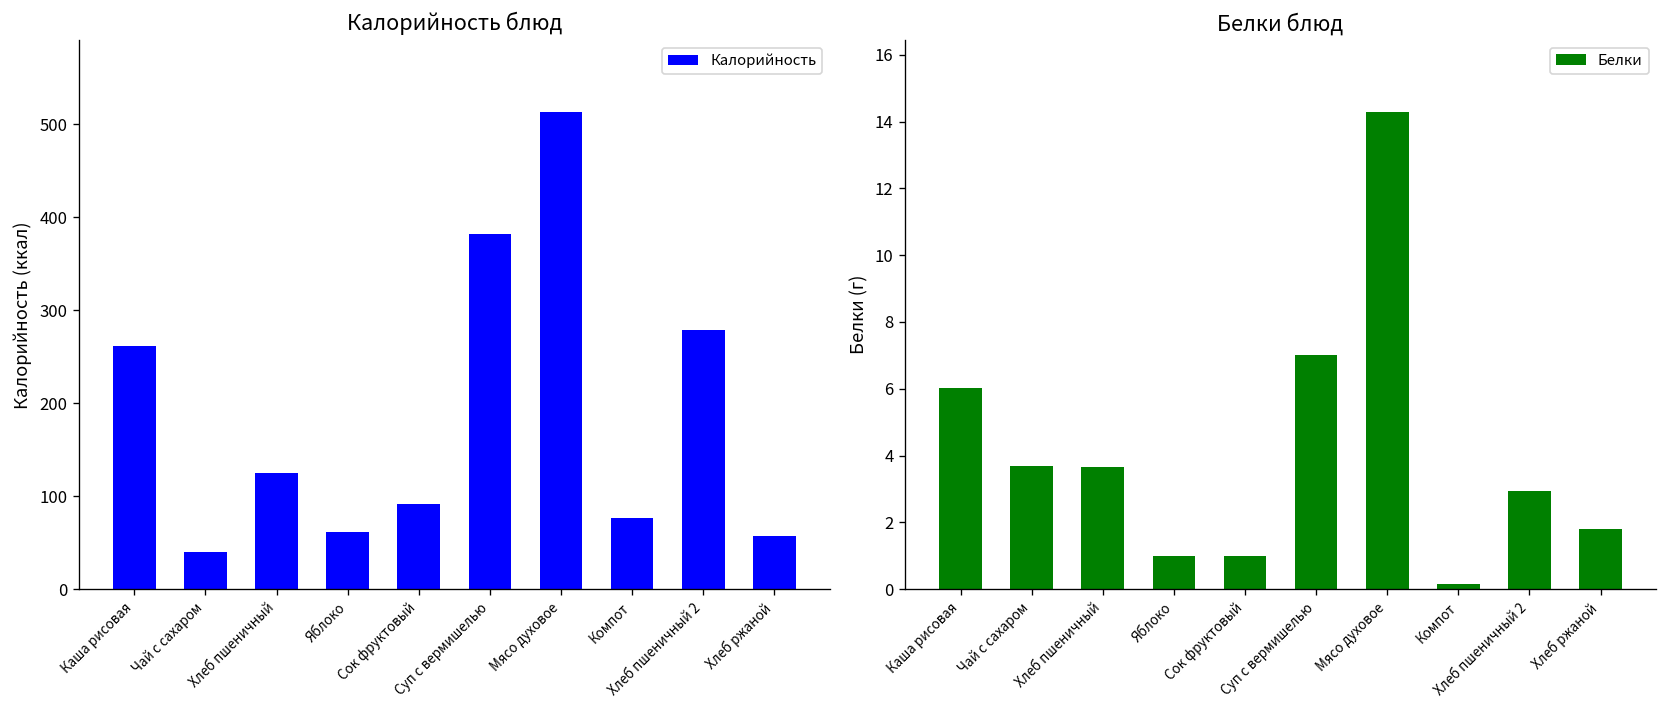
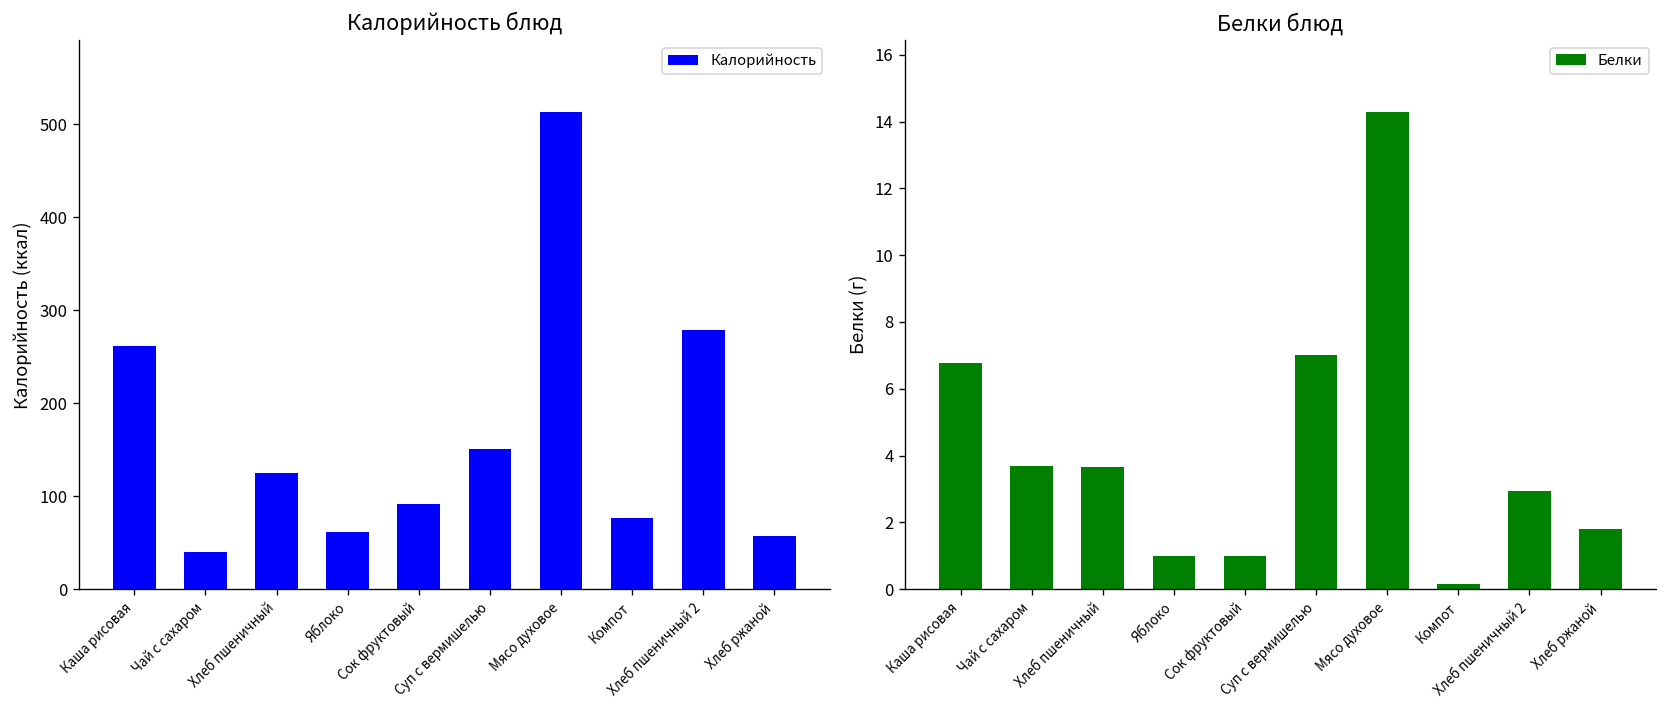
Калорийность блюд, Суп с вермишелью: 380 -> 150
Белки блюд, Каша рисовая: 6.0 -> 6.8
